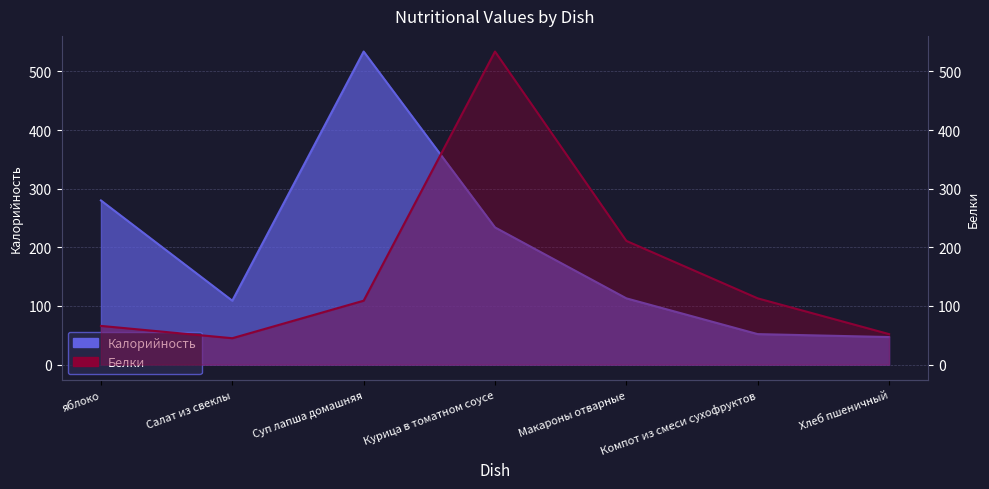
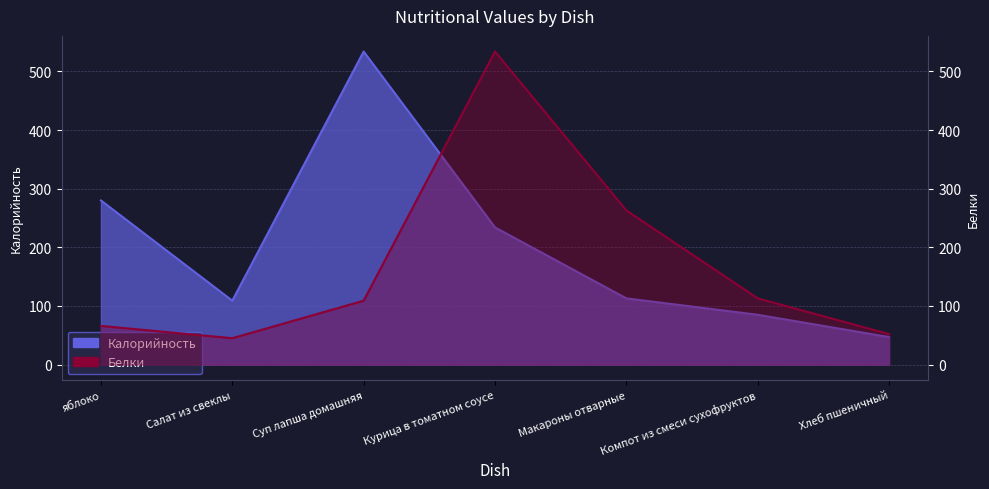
Калорийность, Компот из смеси сухофруктов: 50 -> 90
Белки, Макароны отварные: 210 -> 260
